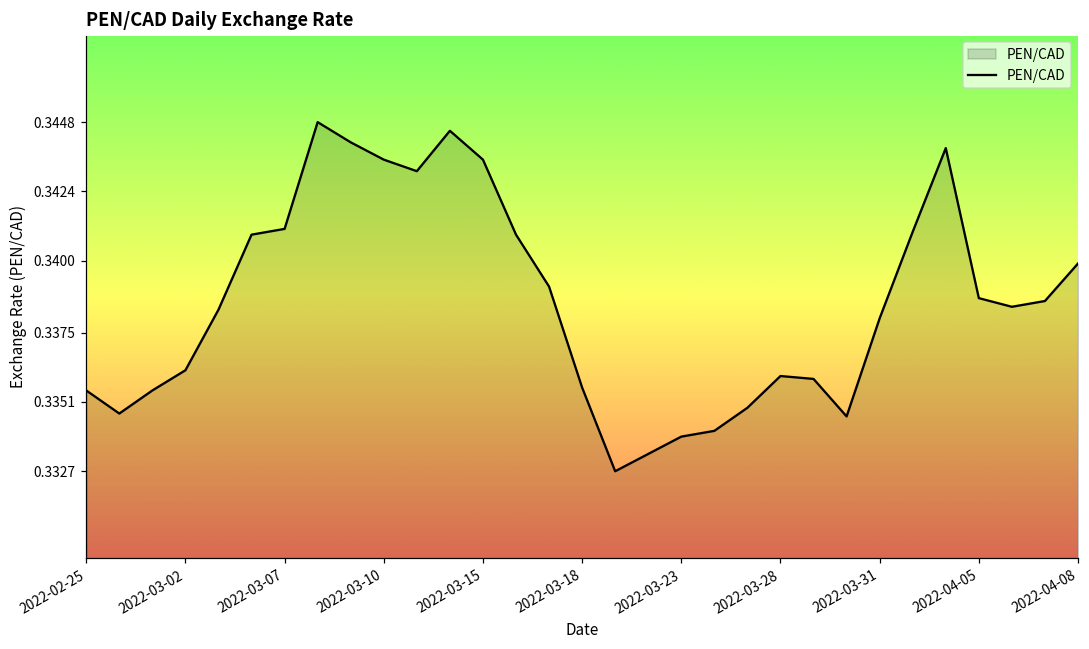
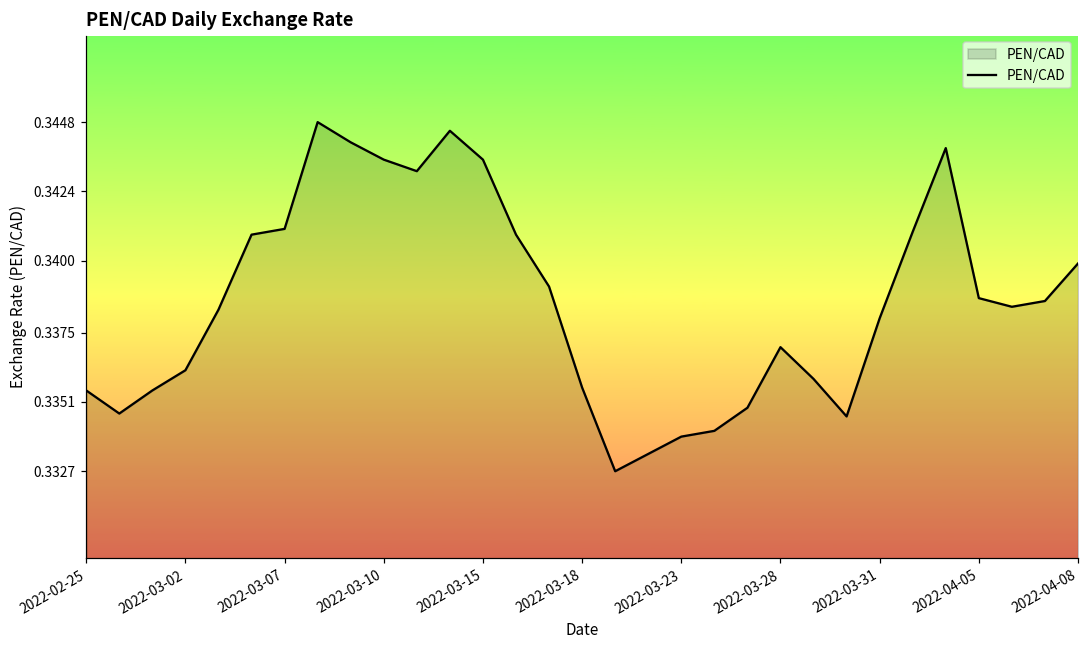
2022-03-28: 0.336 -> 0.337
